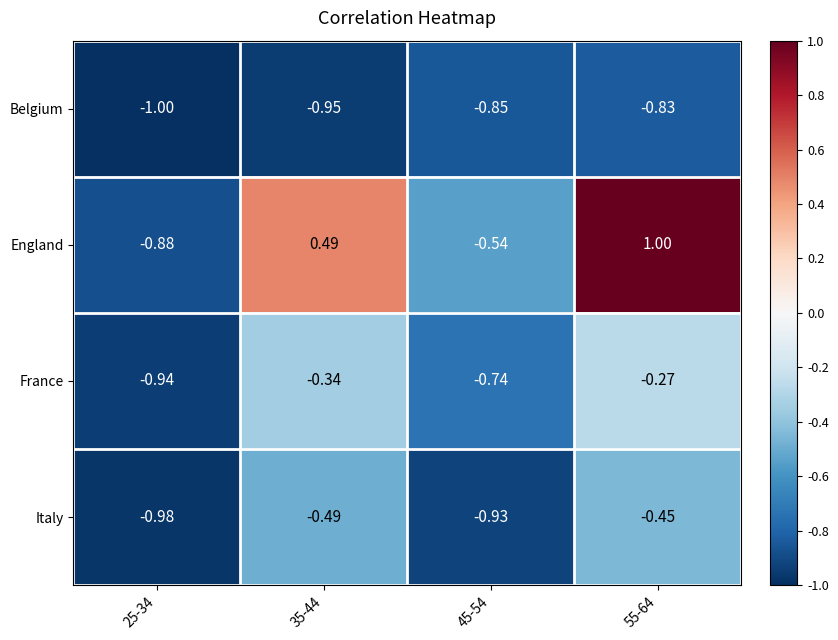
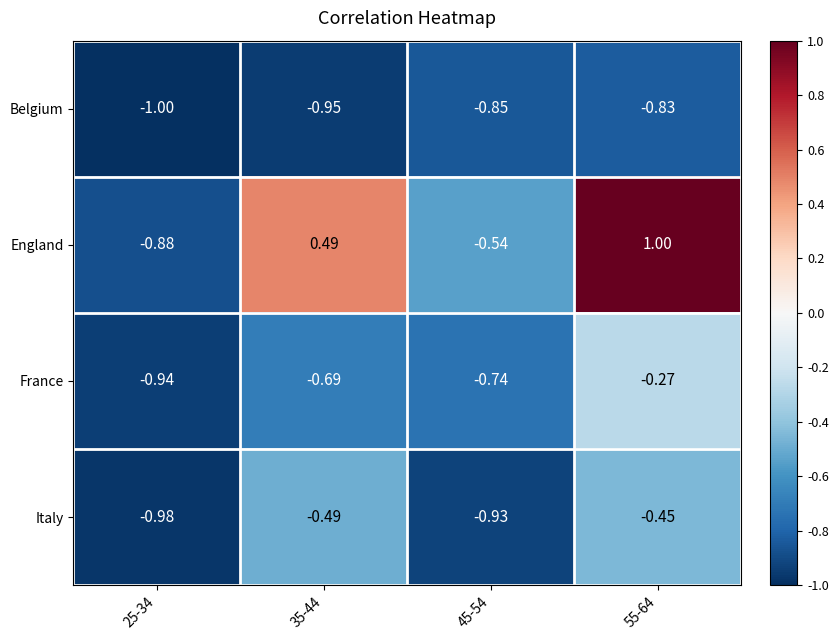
France, 35-44: -0.34 -> -0.69
